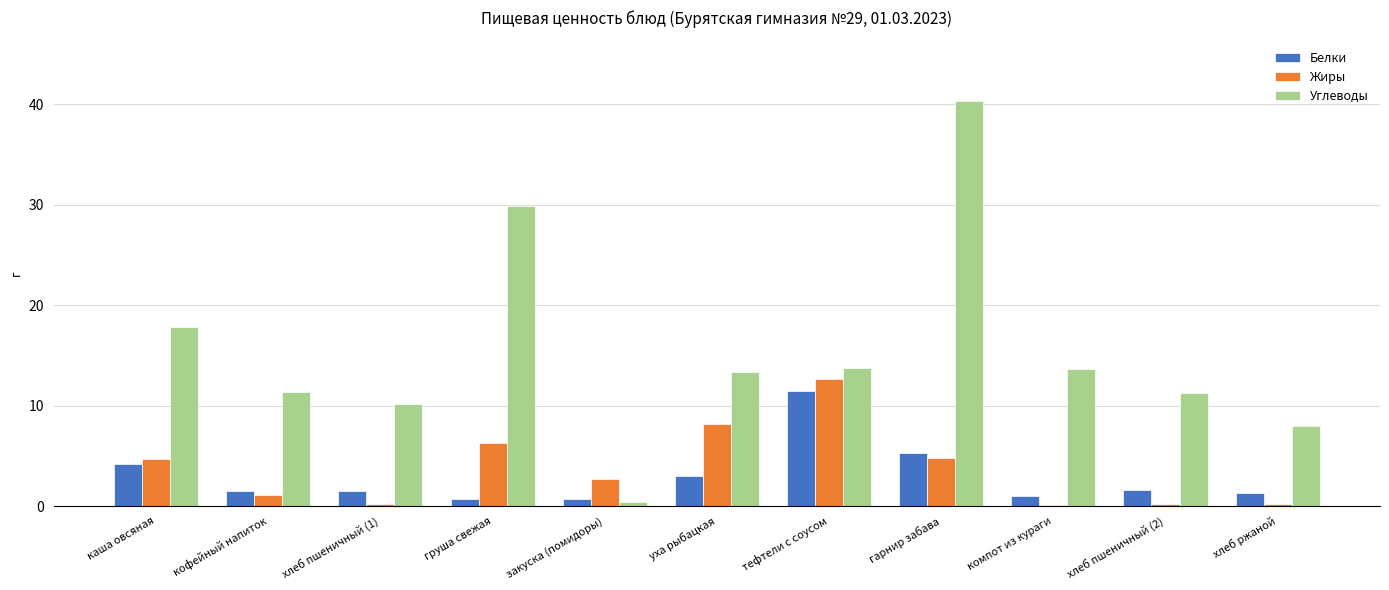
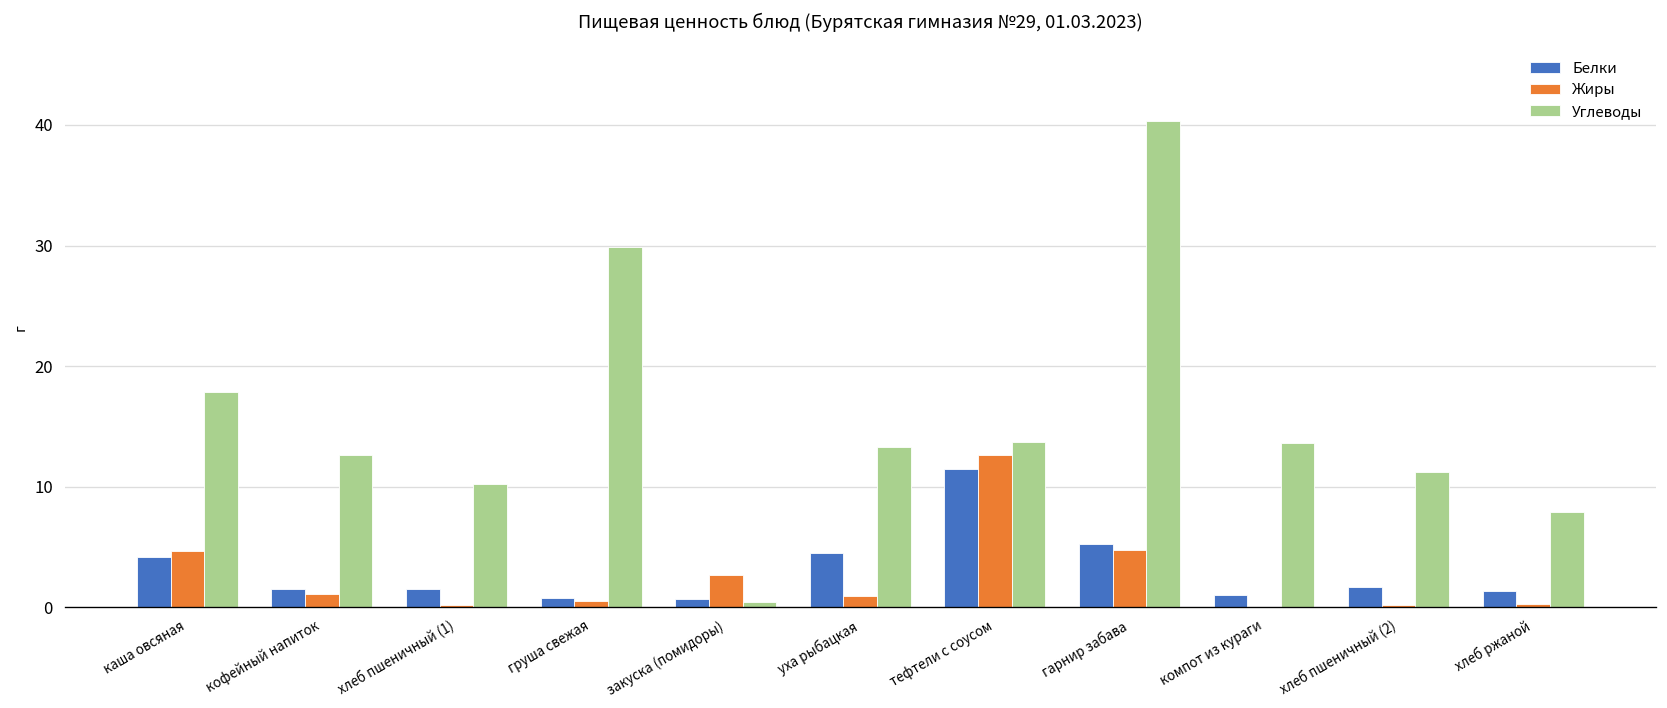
Углеводы, кофейный напиток: 11.4 -> 12.6
Жиры, груша свежая: 6.3 -> 0.6
Белки, уха рыбацкая: 3.0 -> 4.5
Жиры, уха рыбацкая: 8.2 -> 0.9
